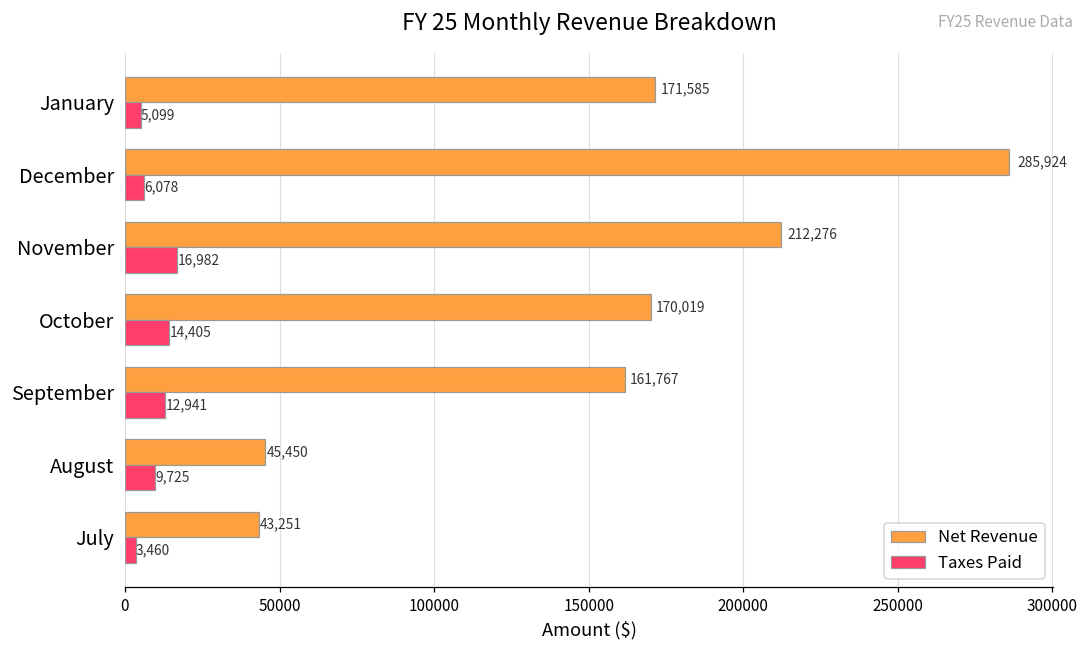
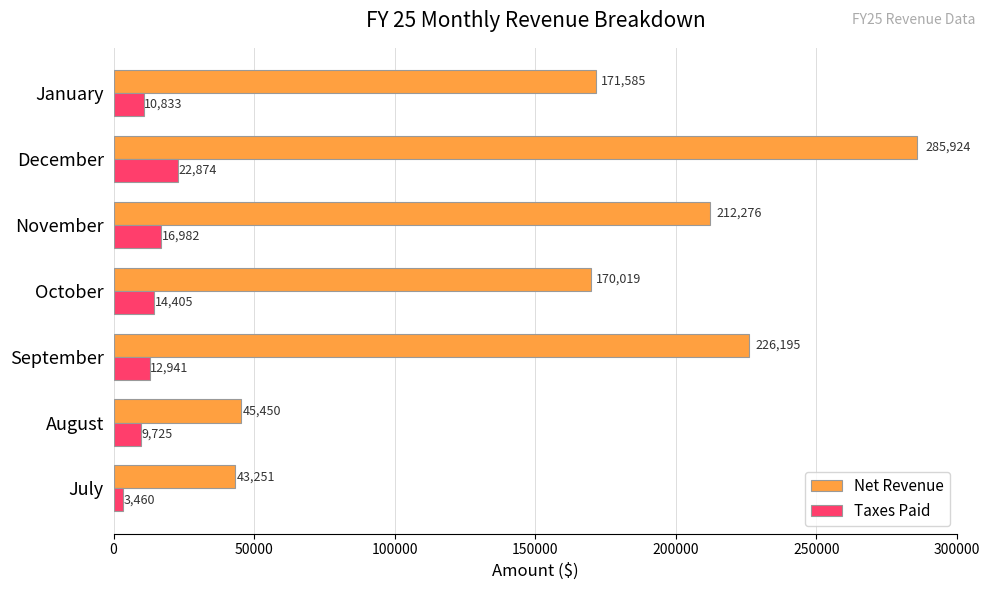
Taxes Paid, January: 5,099 -> 10,833
Taxes Paid, December: 6,078 -> 22,874
Net Revenue, September: 161,767 -> 226,195
